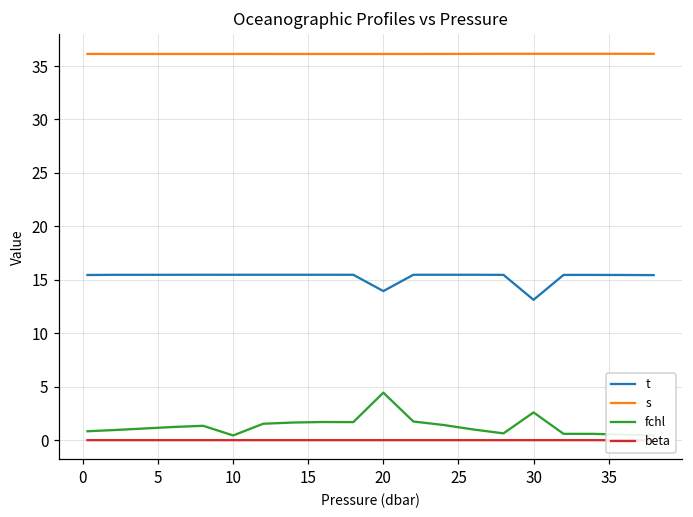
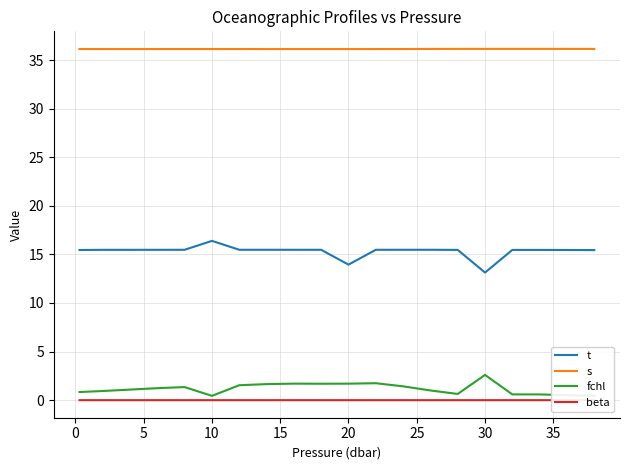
t, 10: 15 -> 16
fchl, 20: 4 -> 2
